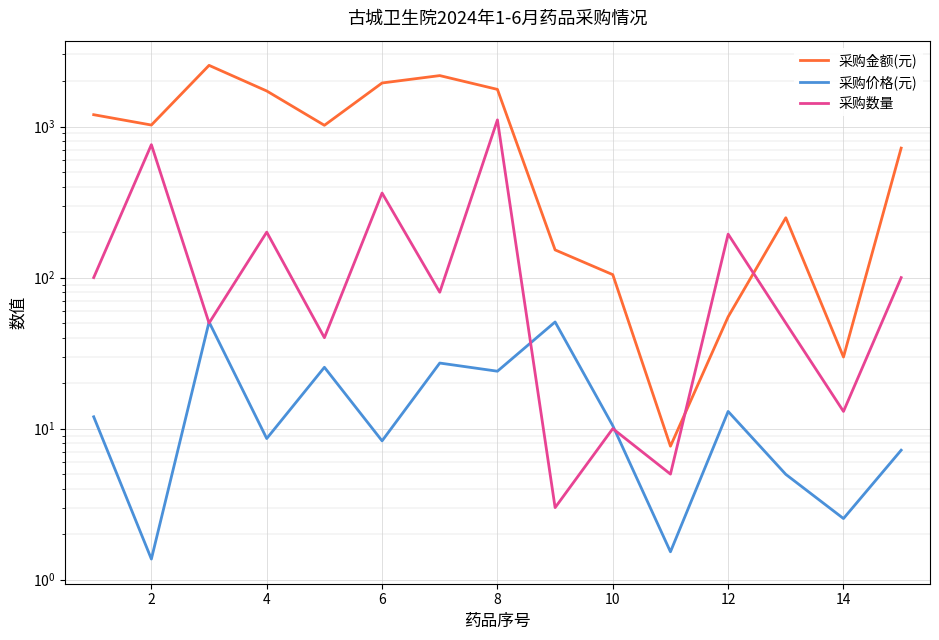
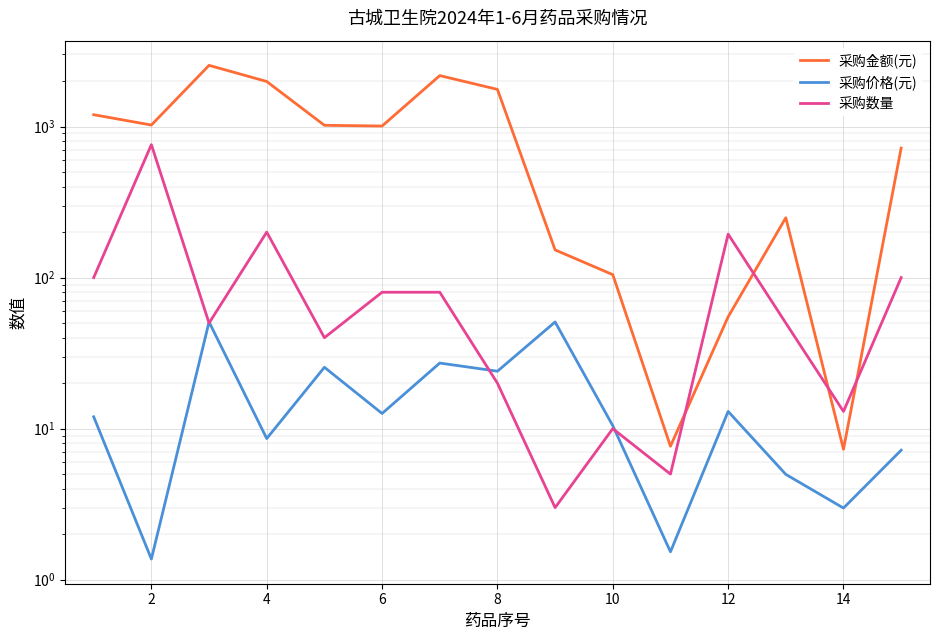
采购金额(元), 4: 1700 -> 2000
采购金额(元), 6: 1900 -> 1000
采购价格(元), 6: 8 -> 13
采购数量, 6: 360 -> 80
采购数量, 8: 1100 -> 20
采购金额(元), 14: 30 -> 7
采购价格(元), 14: 2.5 -> 3.0
